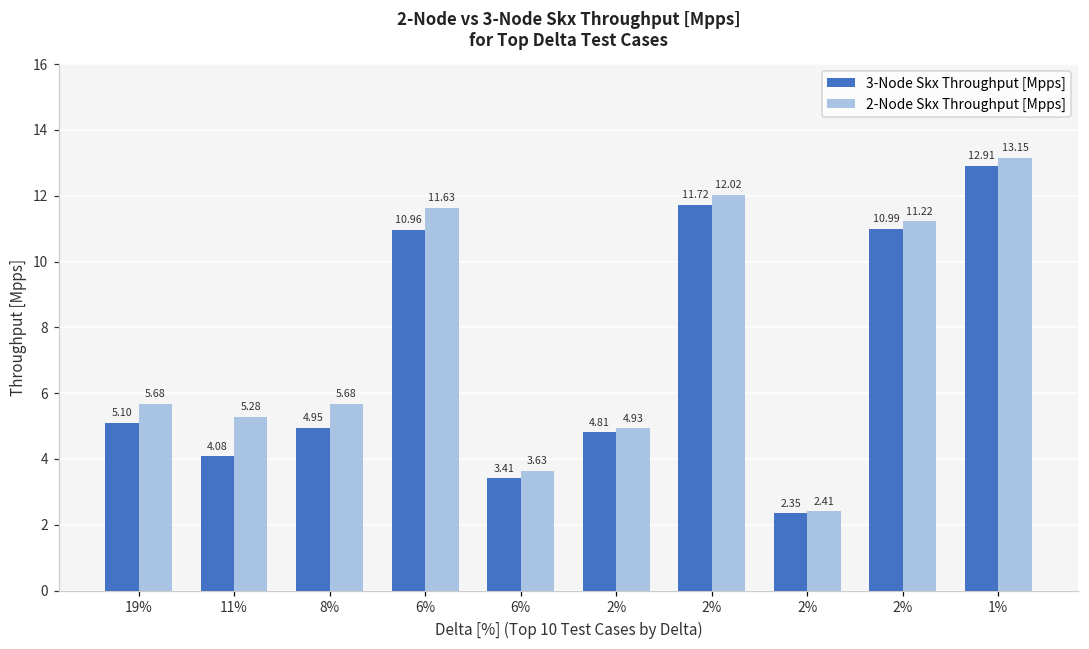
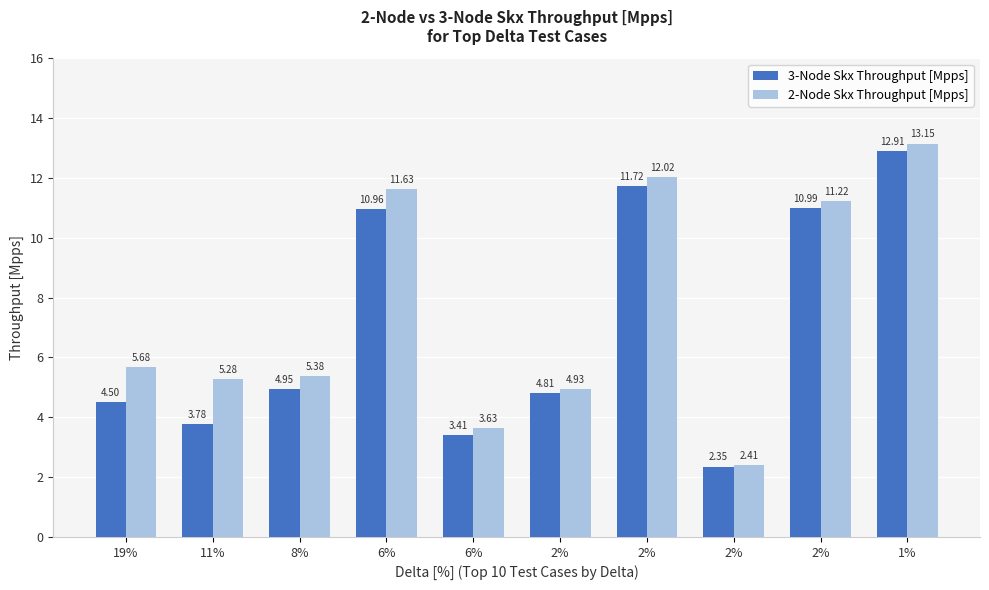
3-Node Skx Throughput [Mpps], 19%: 5.10 -> 4.50
3-Node Skx Throughput [Mpps], 11%: 4.08 -> 3.78
2-Node Skx Throughput [Mpps], 8%: 5.68 -> 5.38
